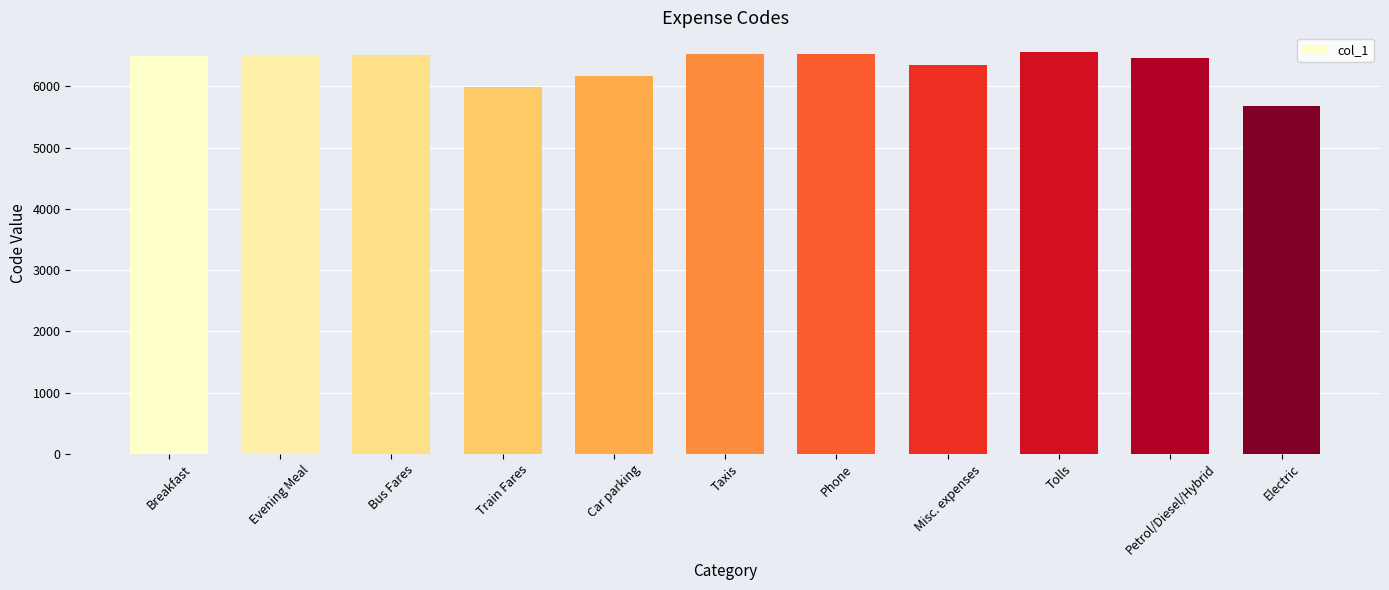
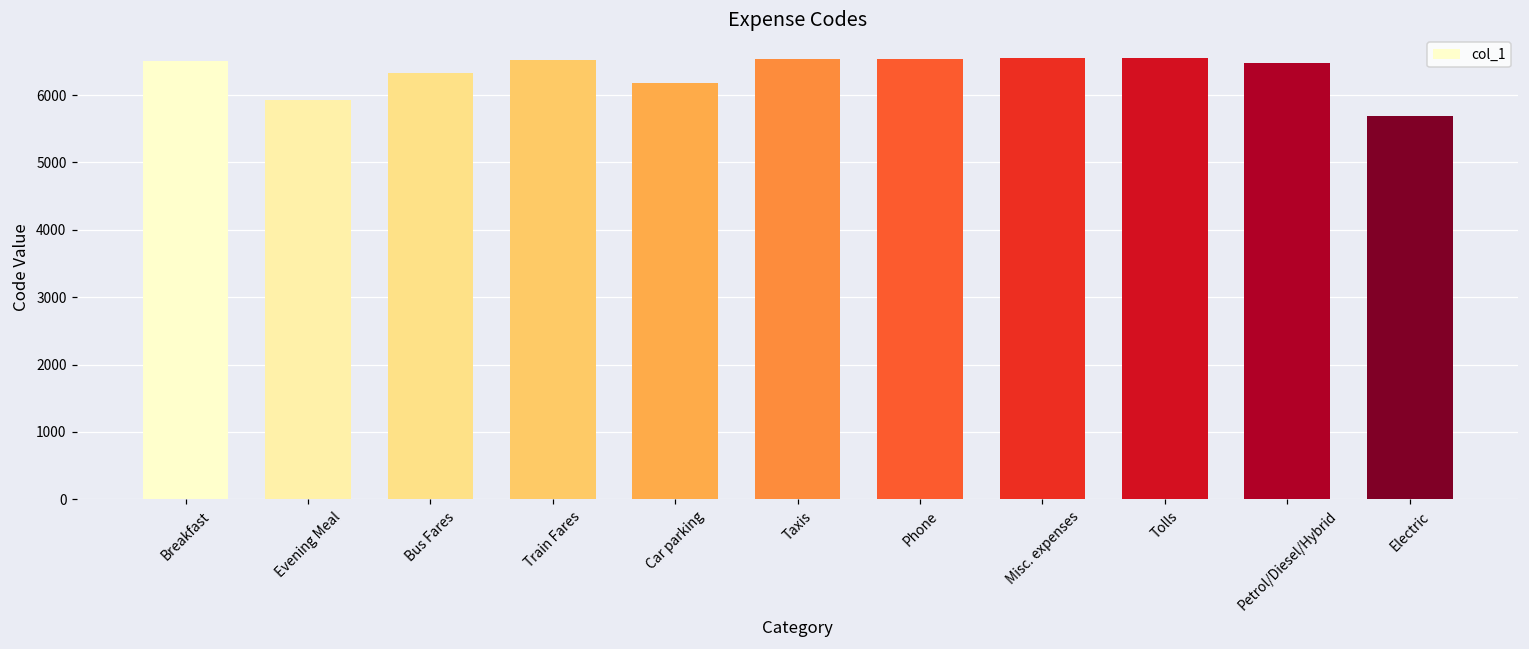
Evening Meal: 6500 -> 5900
Bus Fares: 6500 -> 6300
Train Fares: 6000 -> 6500
Misc. expenses: 6300 -> 6500
